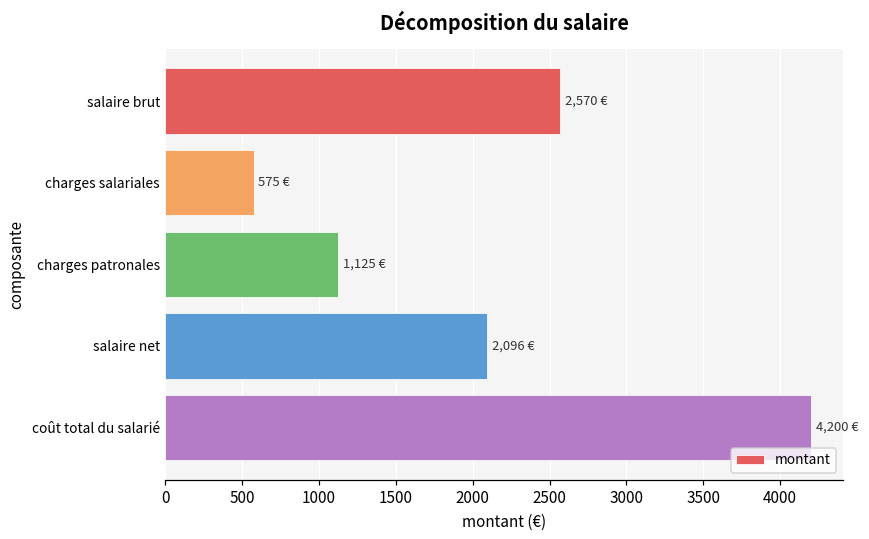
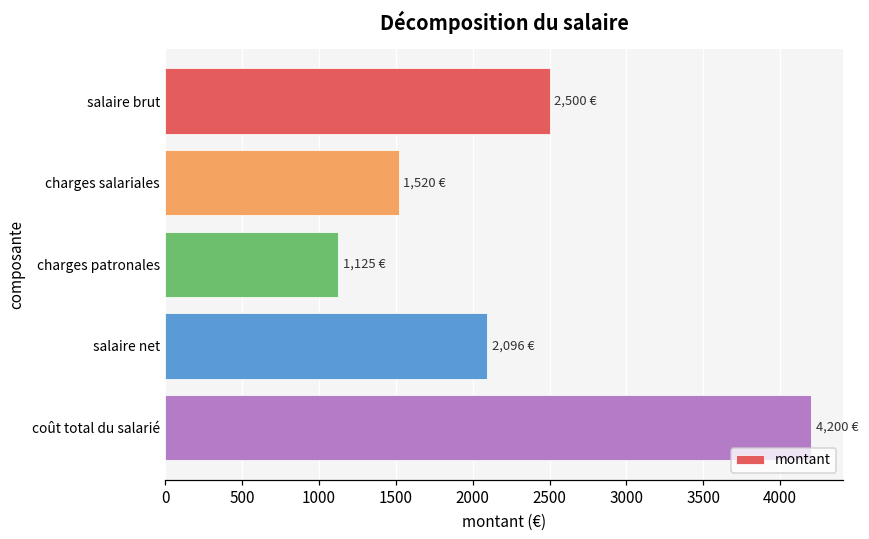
salaire brut: 2,570 -> 2,500
charges salariales: 575 -> 1,520
